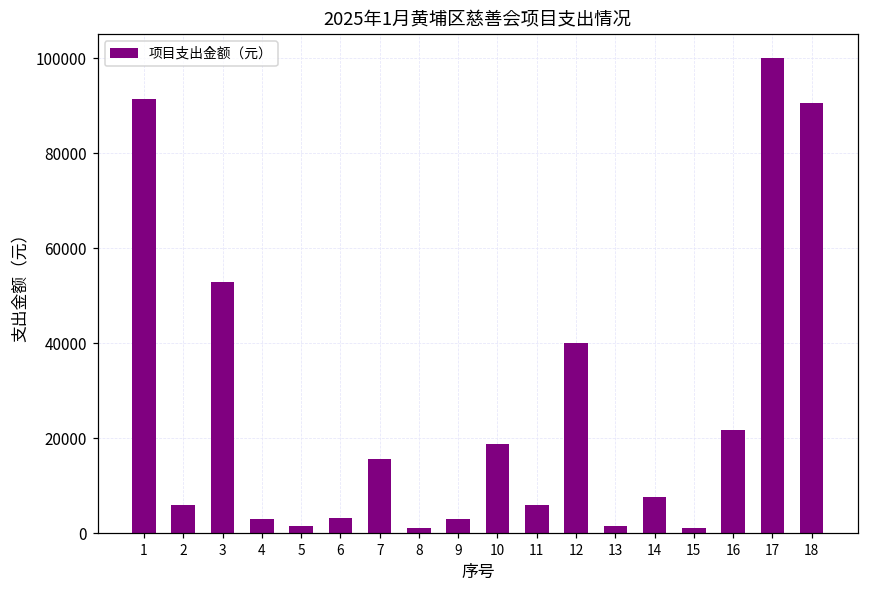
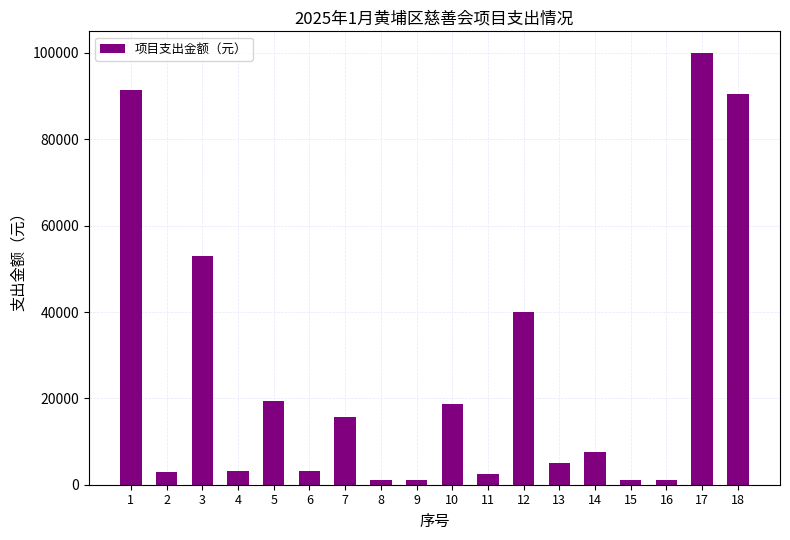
2: 6000 -> 3000
5: 2000 -> 19000
9: 3000 -> 1000
11: 6000 -> 3000
13: 1000 -> 5000
16: 22000 -> 1000
